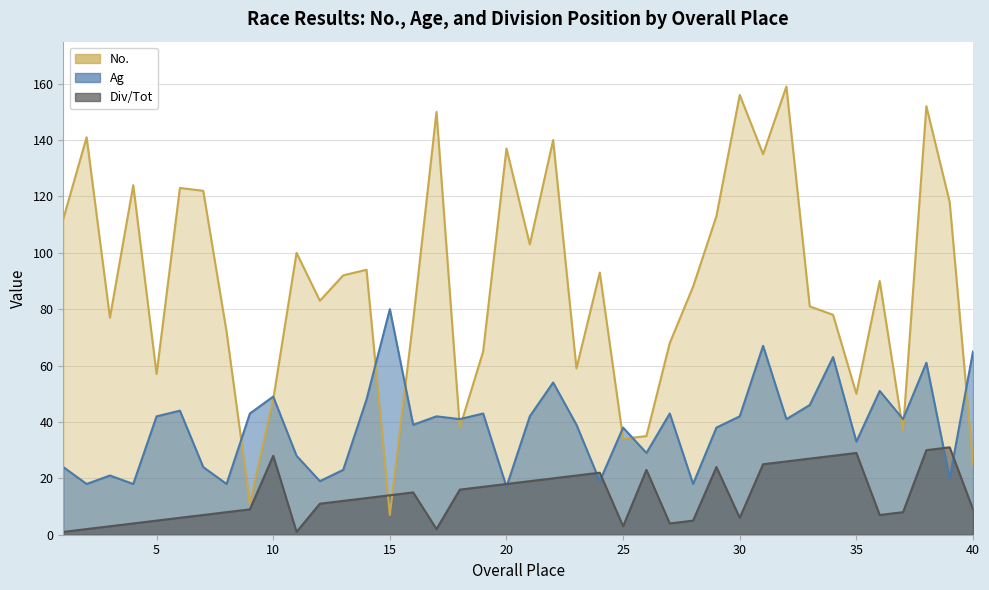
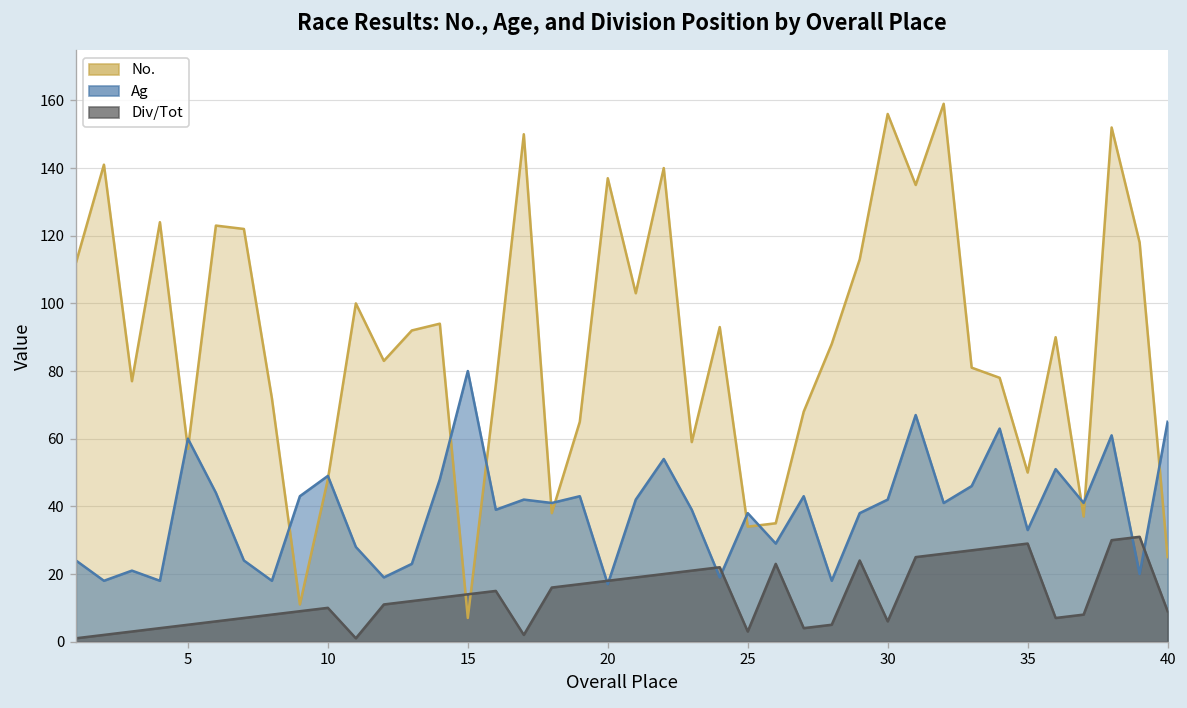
Ag, 5: 42 -> 60
Div/Tot, 10: 28 -> 10
